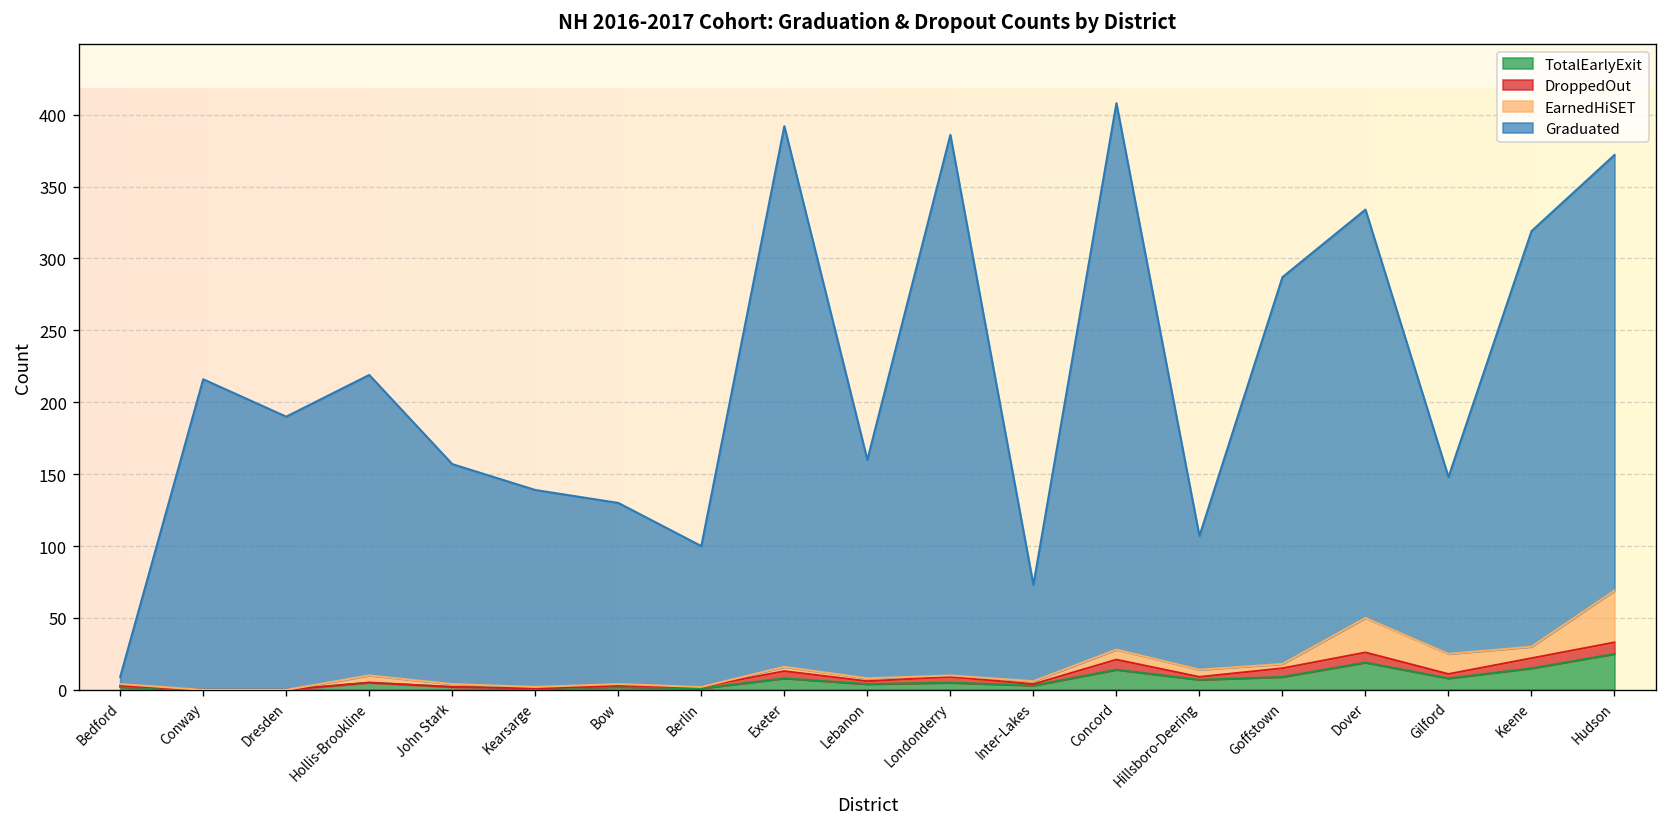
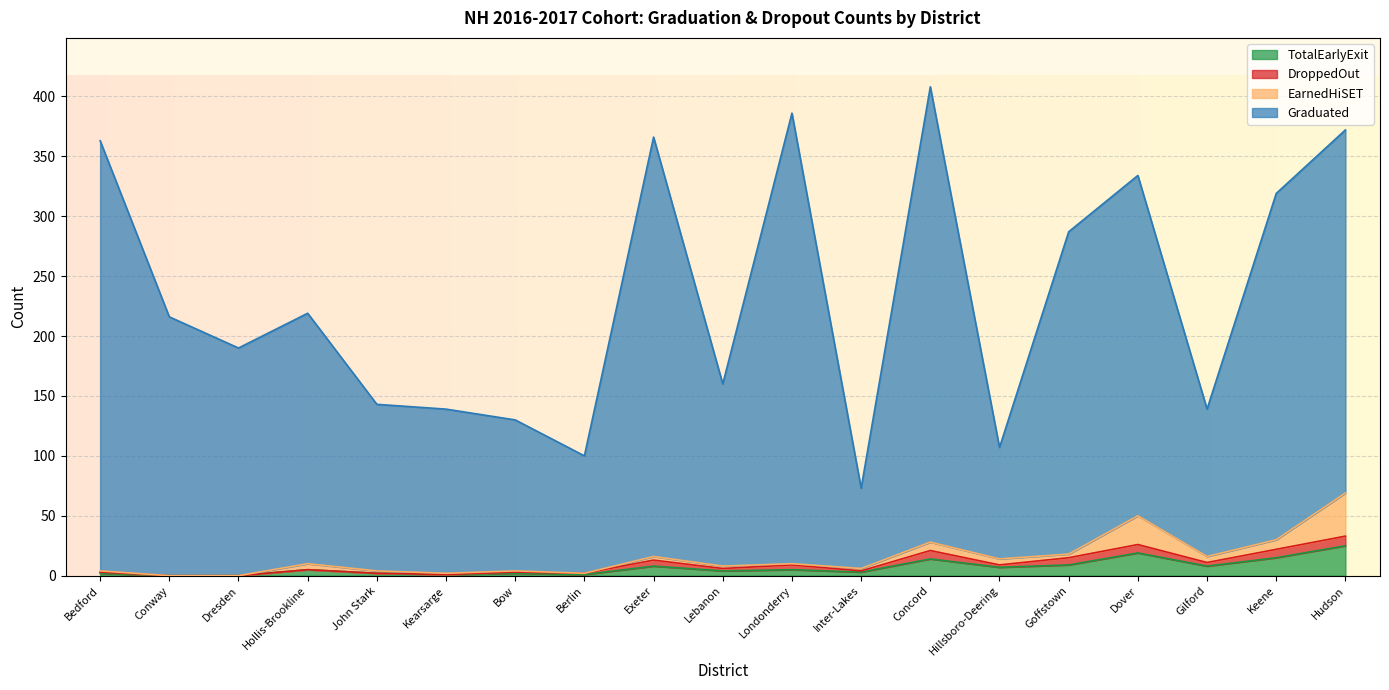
Graduated, Bedford: 5 -> 359
Graduated, John Stark: 153 -> 139
Graduated, Exeter: 376 -> 350
EarnedHiSET, Gilford: 14 -> 5
